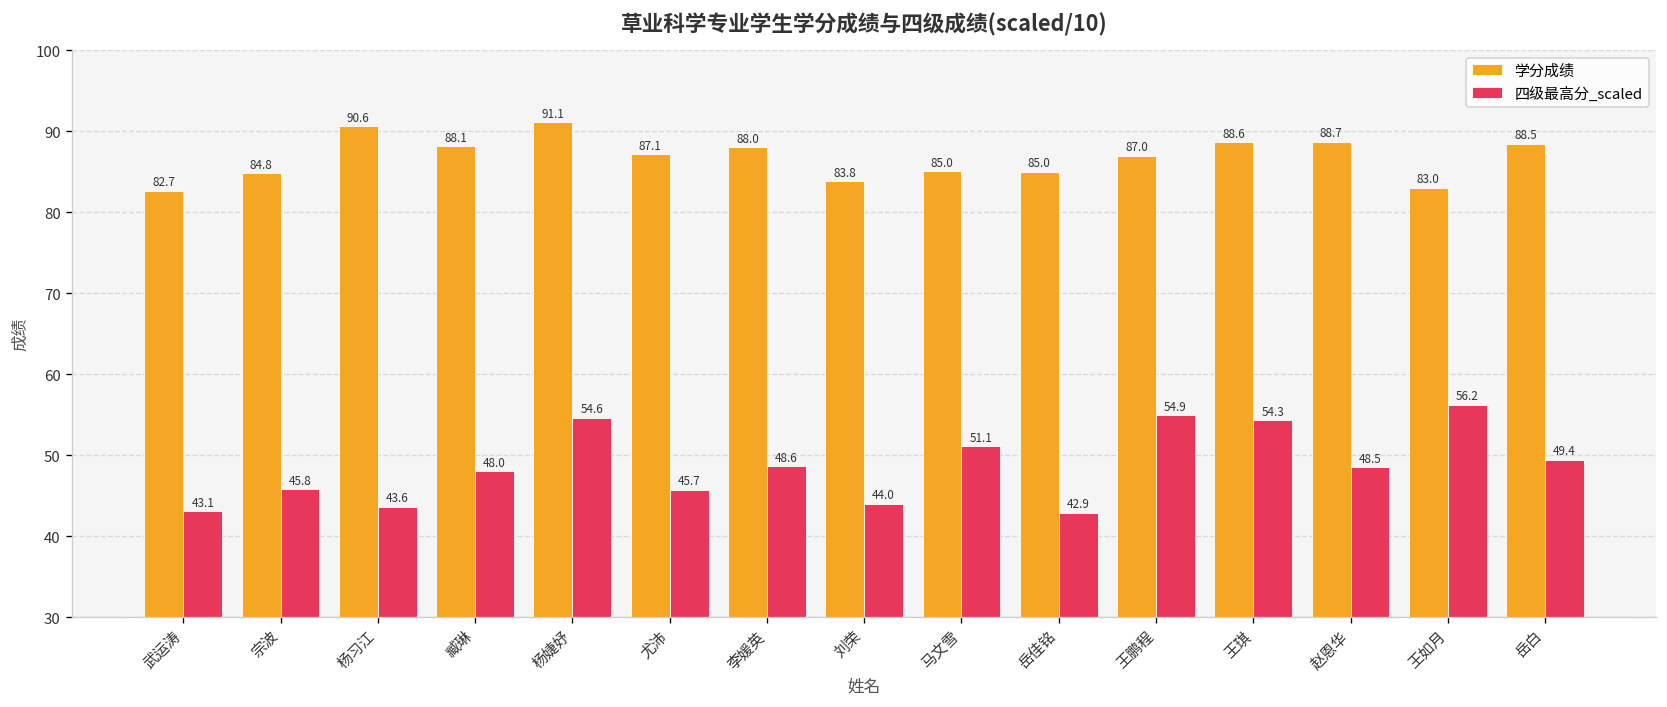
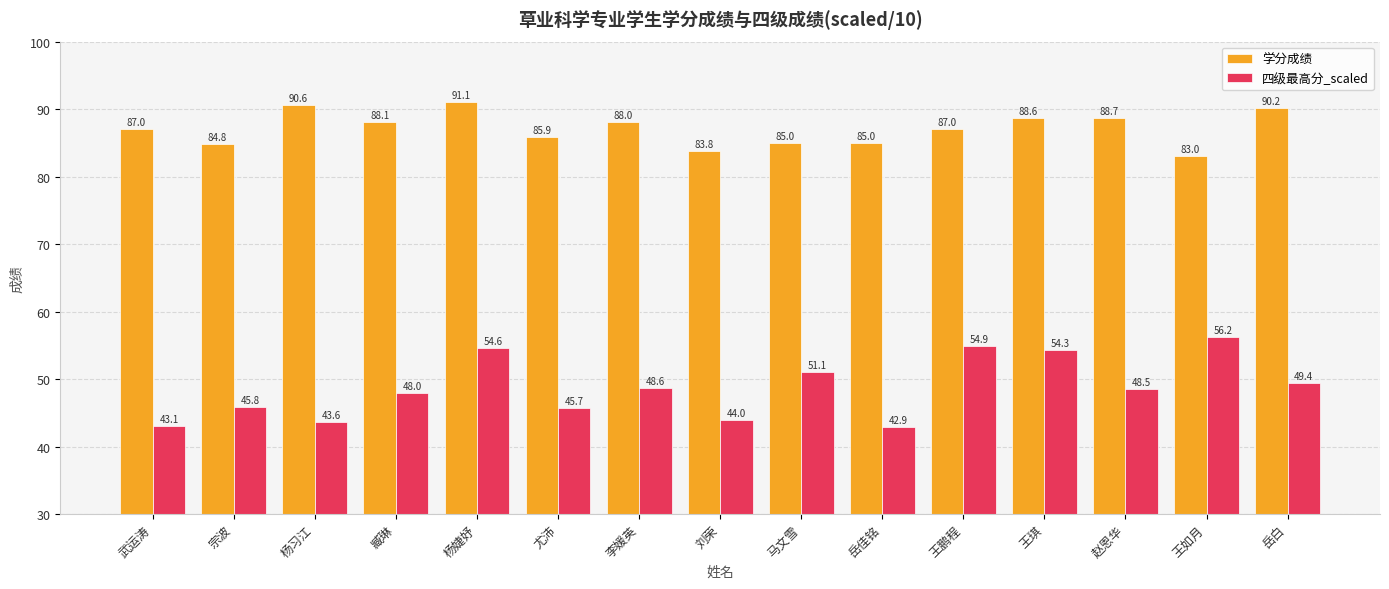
学分成绩, 武运涛: 82.7 -> 87.0
学分成绩, 尤沛: 87.1 -> 85.9
学分成绩, 岳白: 88.5 -> 90.2
